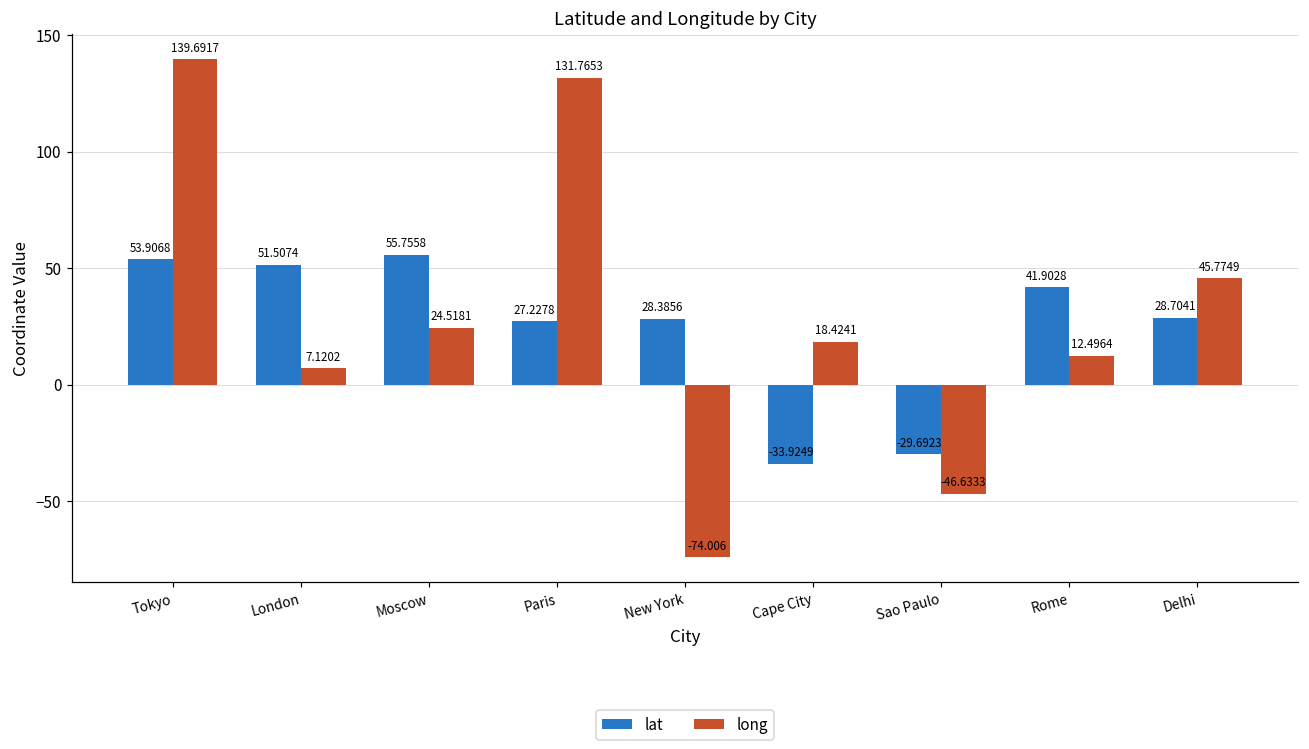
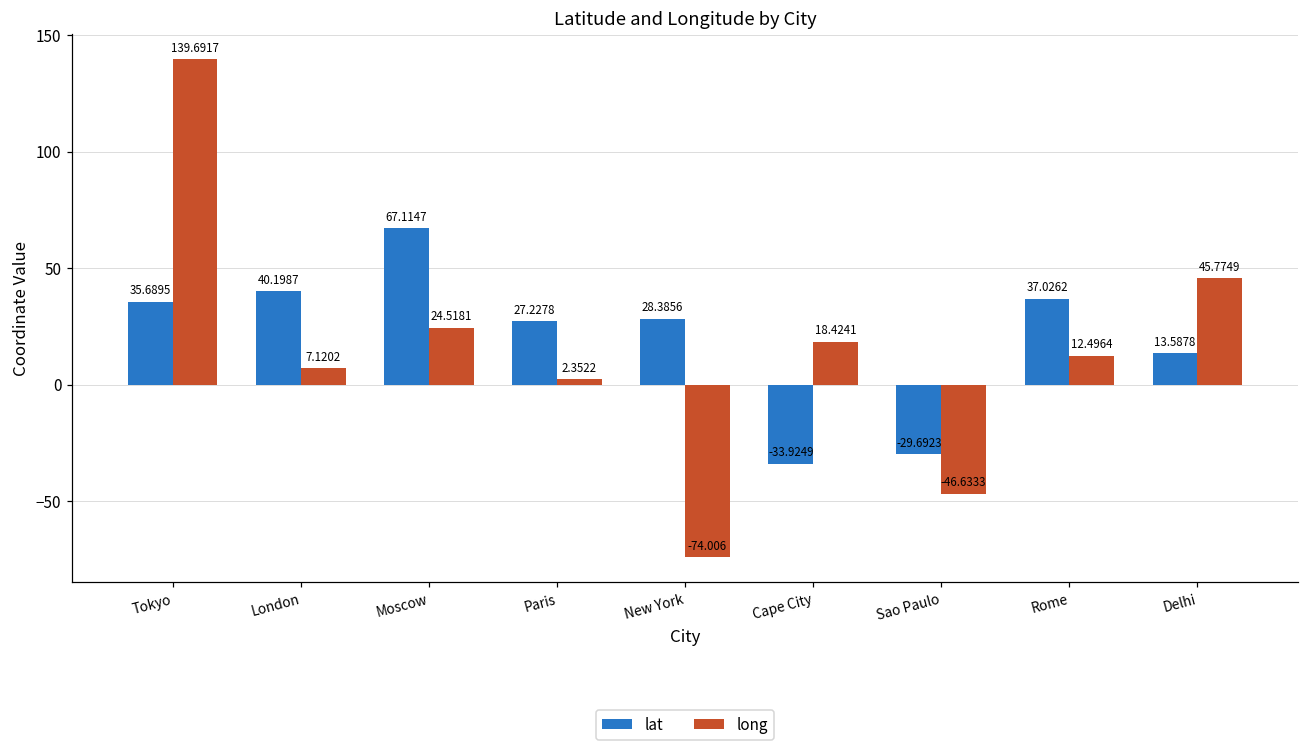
lat, Tokyo: 53.9068 -> 35.6895
lat, London: 51.5074 -> 40.1987
lat, Moscow: 55.7558 -> 67.1147
long, Paris: 131.7653 -> 2.3522
lat, Rome: 41.9028 -> 37.0262
lat, Delhi: 28.7041 -> 13.5878
